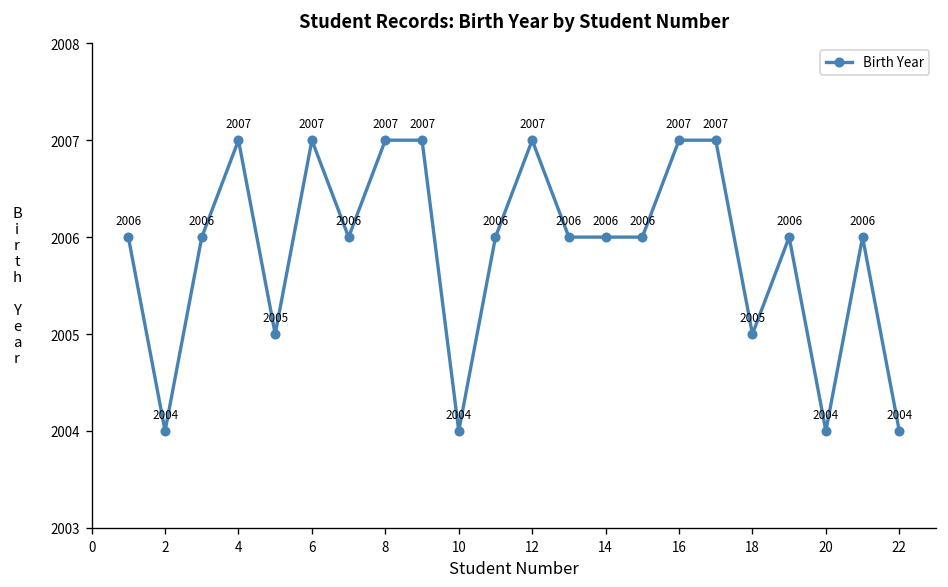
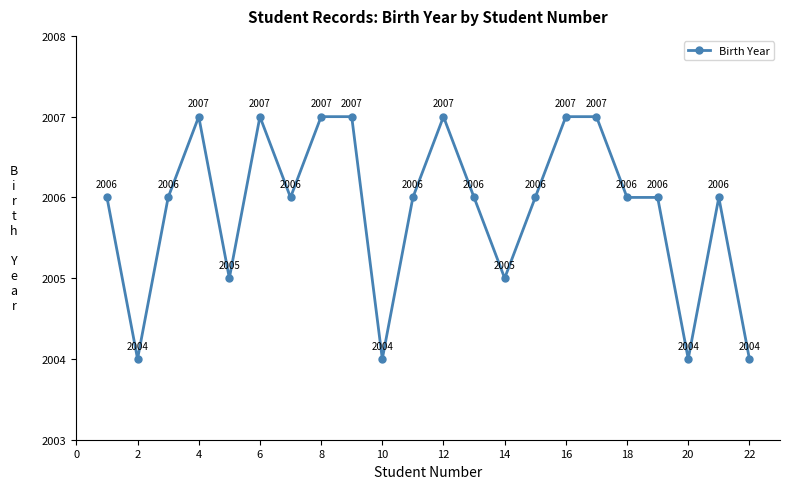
14: 2006 -> 2005
18: 2005 -> 2006
